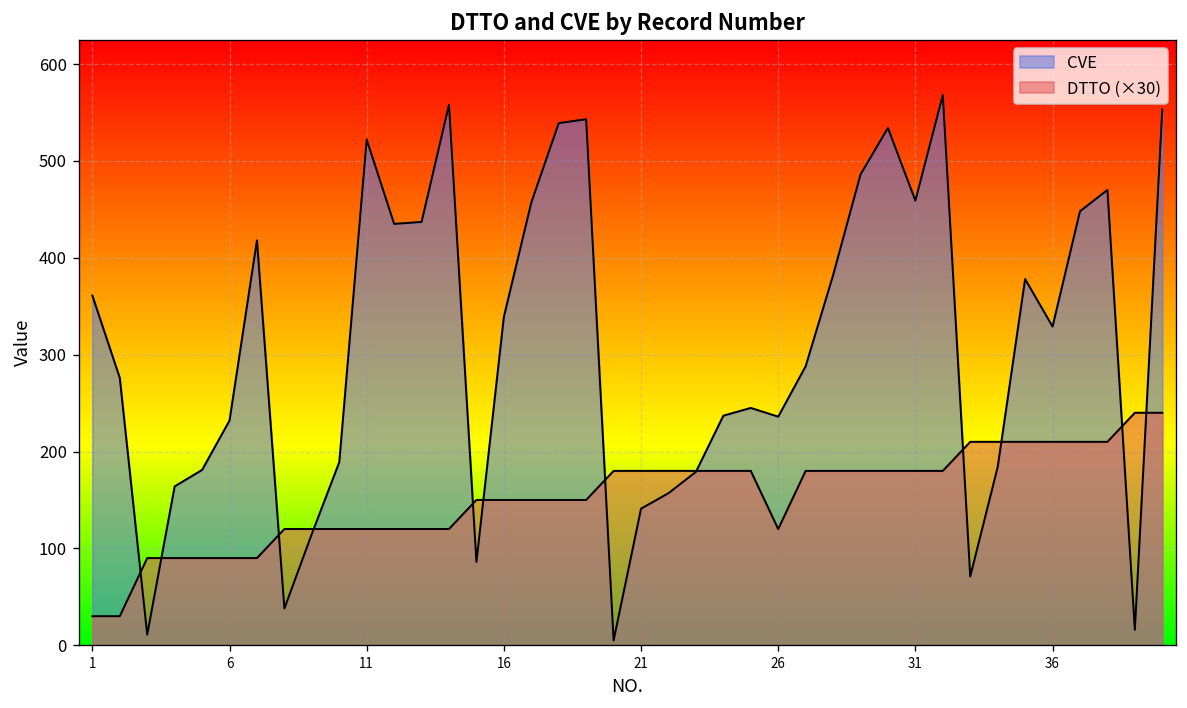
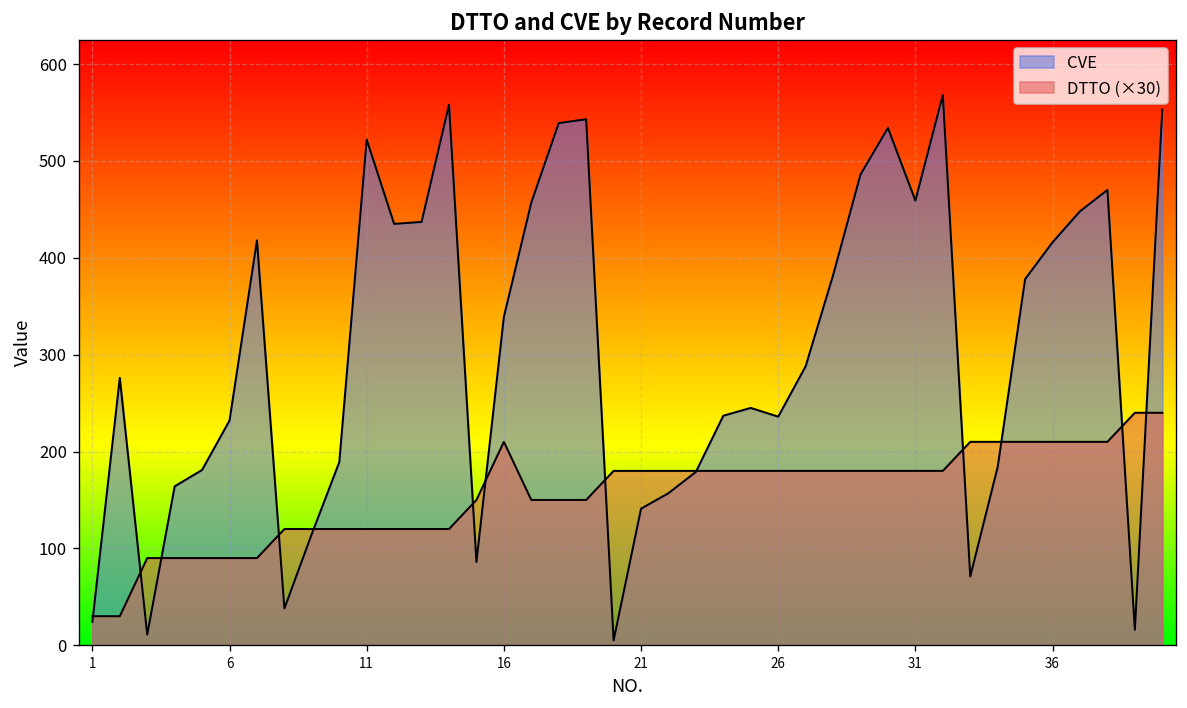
CVE, 1: 360 -> 20
DTTO (×30), 16: 150 -> 210
DTTO (×30), 26: 120 -> 180
CVE, 36: 330 -> 420
